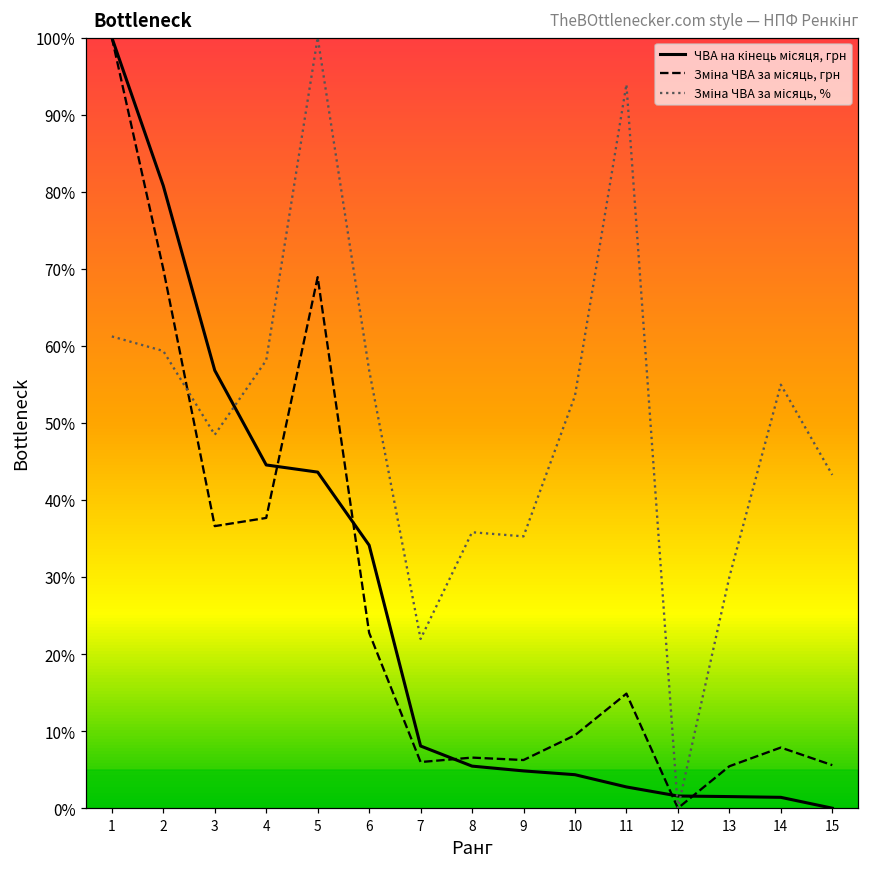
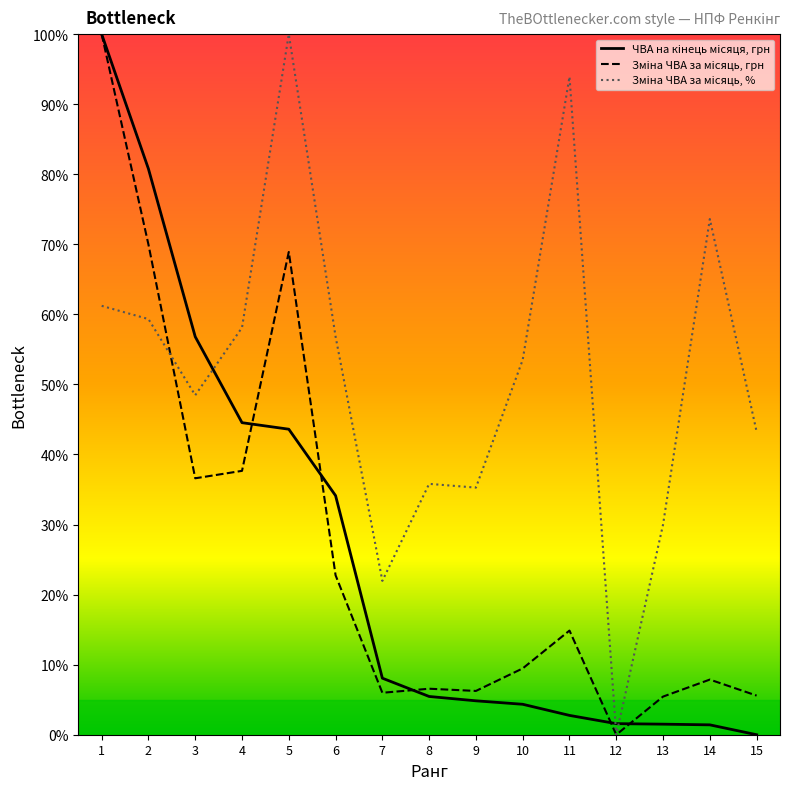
Зміна ЧВА за місяць, %, 14: 55% -> 74%
